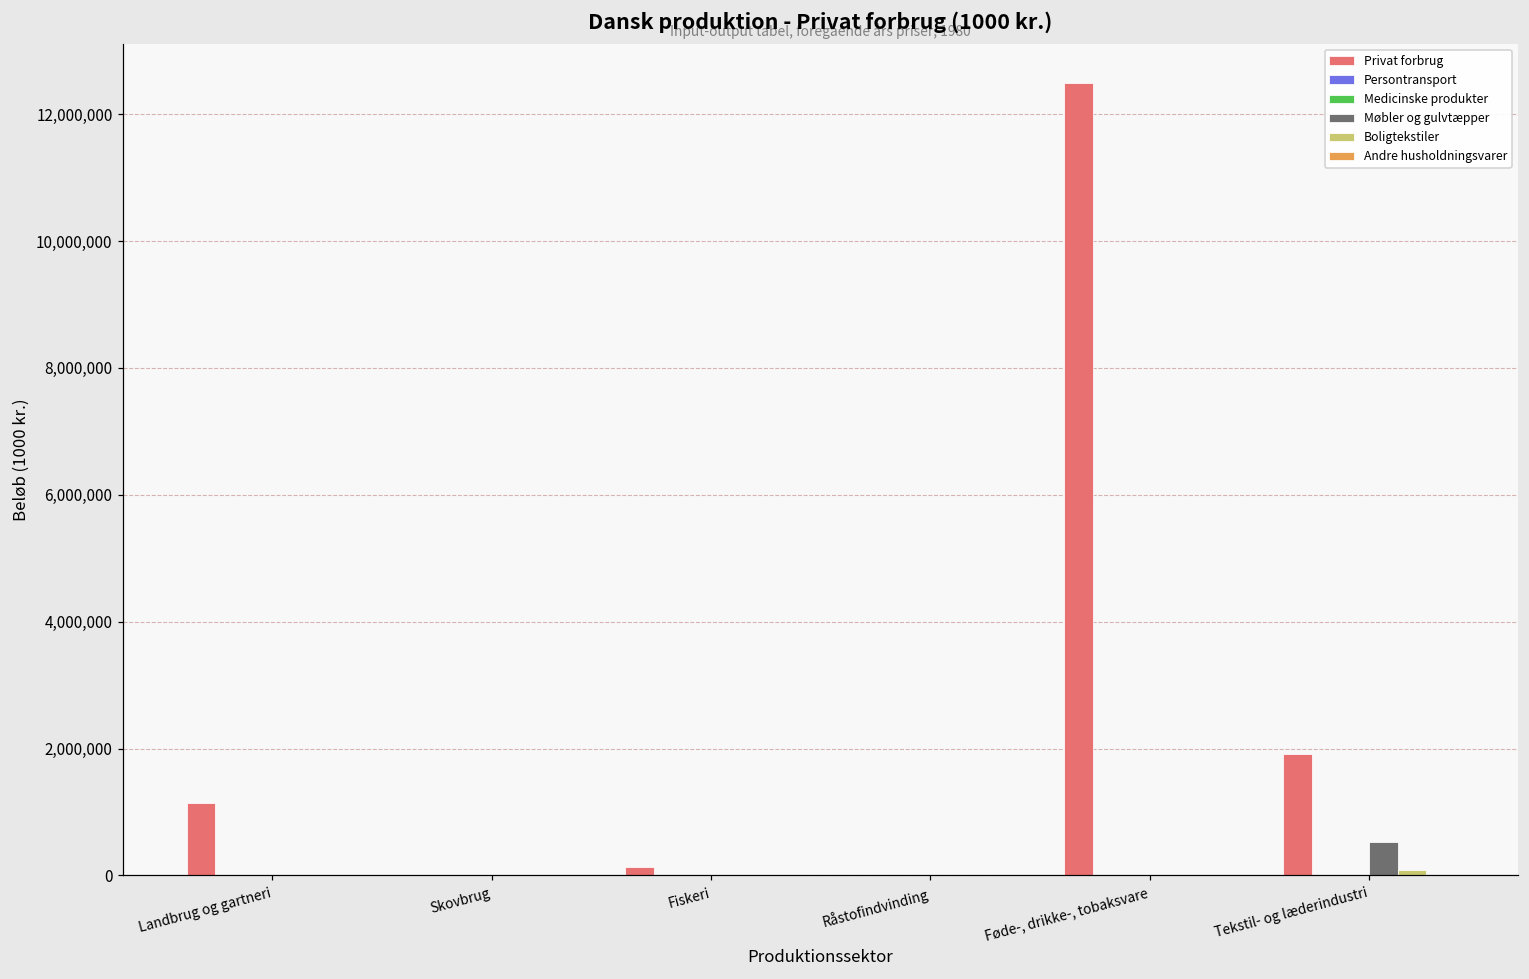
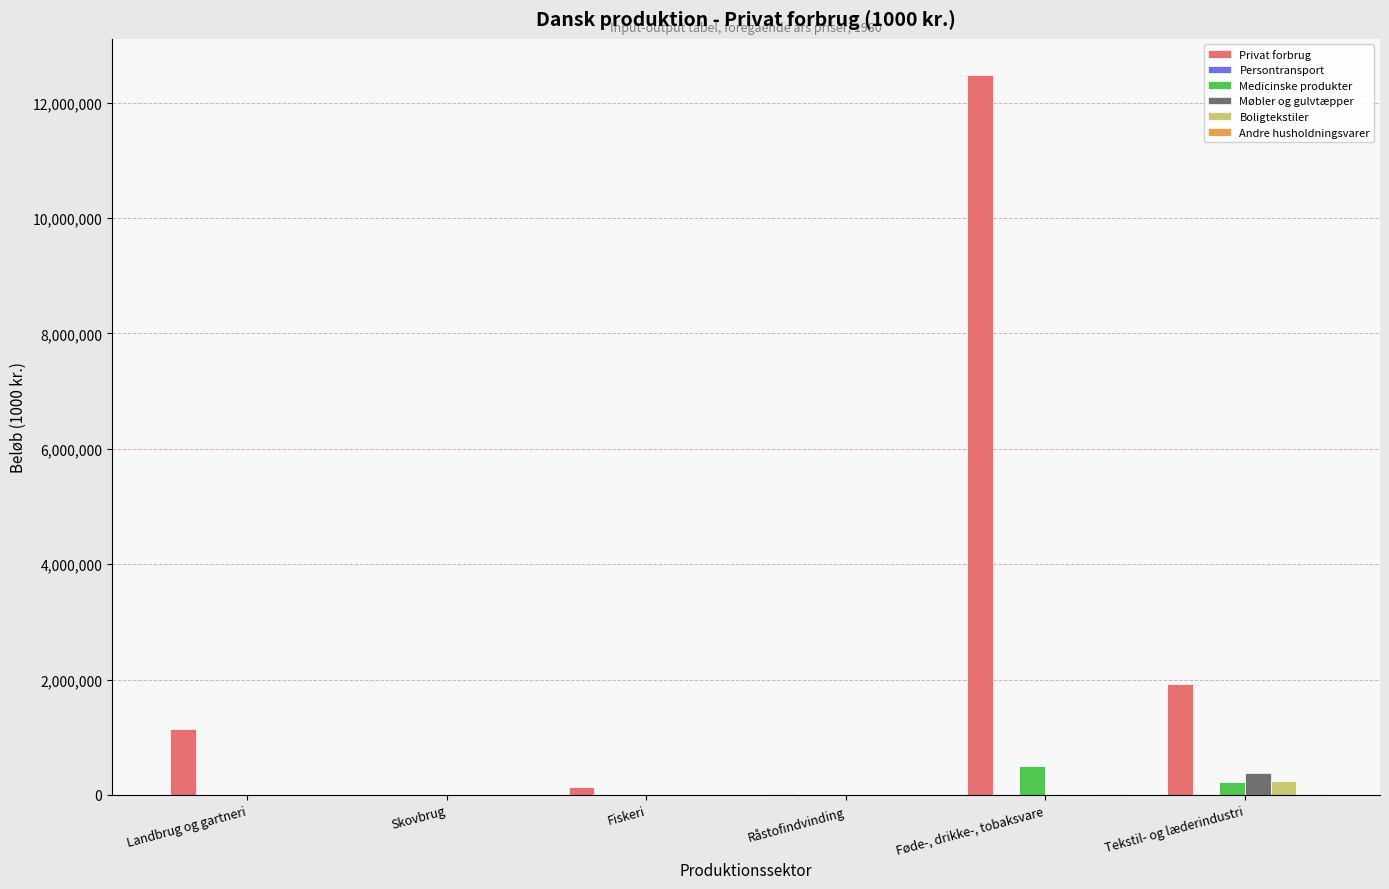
Medicinske produkter, Føde-, drikke-, tobaksvare: 0 -> 500,000
Medicinske produkter, Tekstil- og læderindustri: 0 -> 200,000
Møbler og gulvtæpper, Tekstil- og læderindustri: 500,000 -> 400,000
Boligtekstiler, Tekstil- og læderindustri: 100,000 -> 200,000
